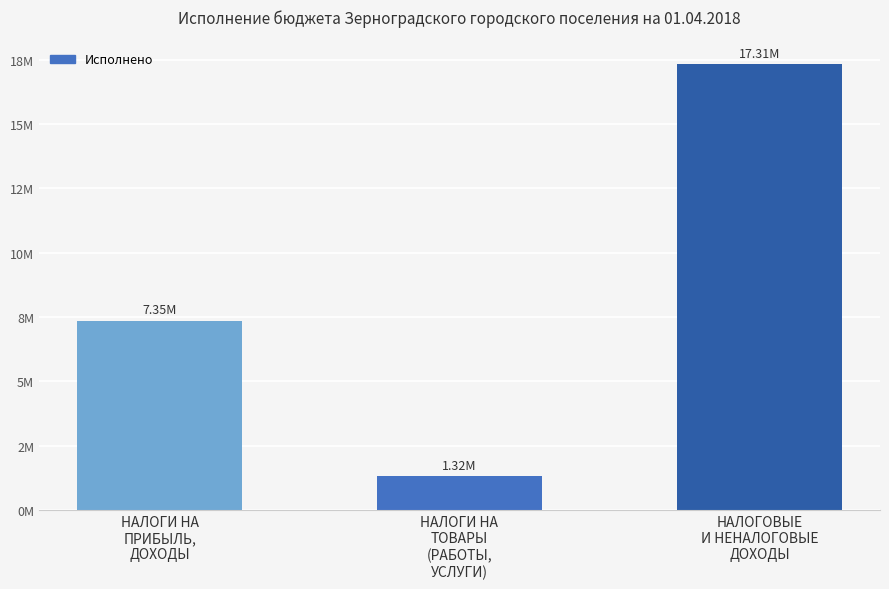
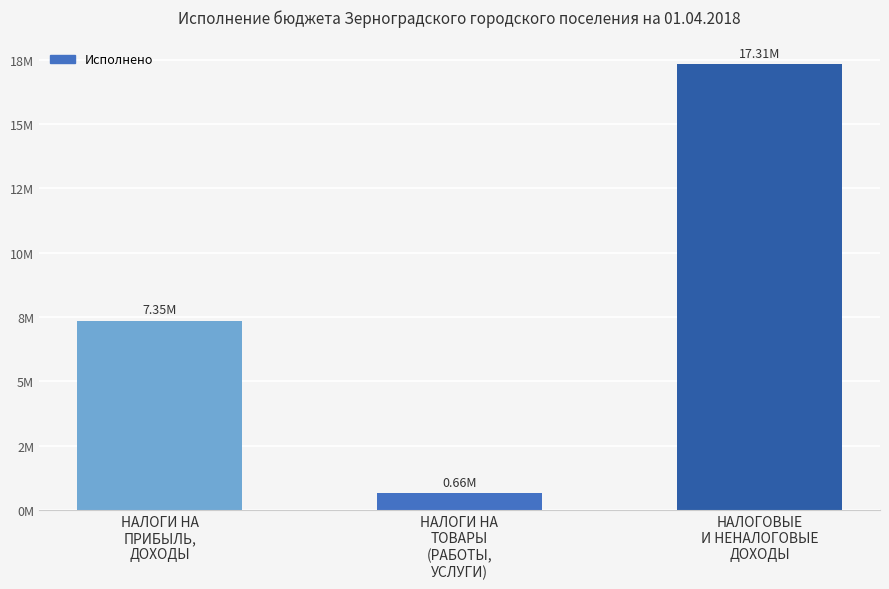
НАЛОГИ НА ТОВАРЫ (РАБОТЫ, УСЛУГИ): 1.32M -> 0.66M
